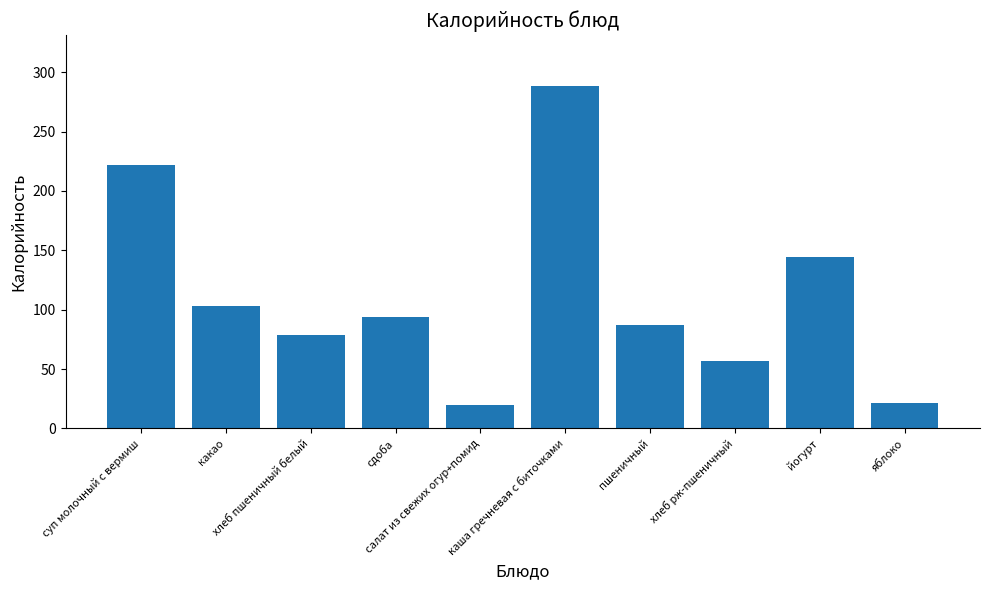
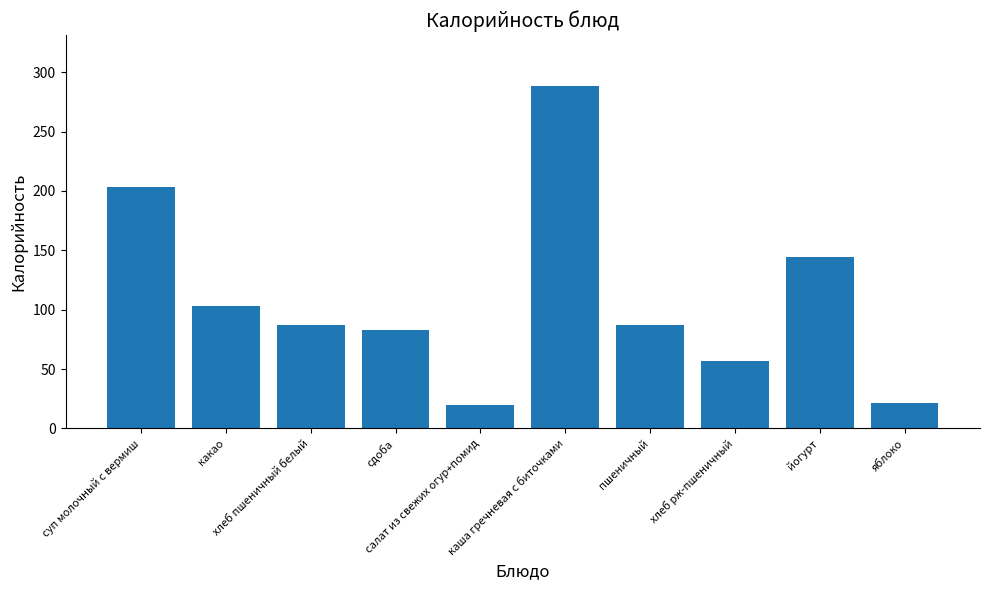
суп молочный с вермиш: 222 -> 203
хлеб пшеничный белый: 79 -> 87
сдоба: 94 -> 83
